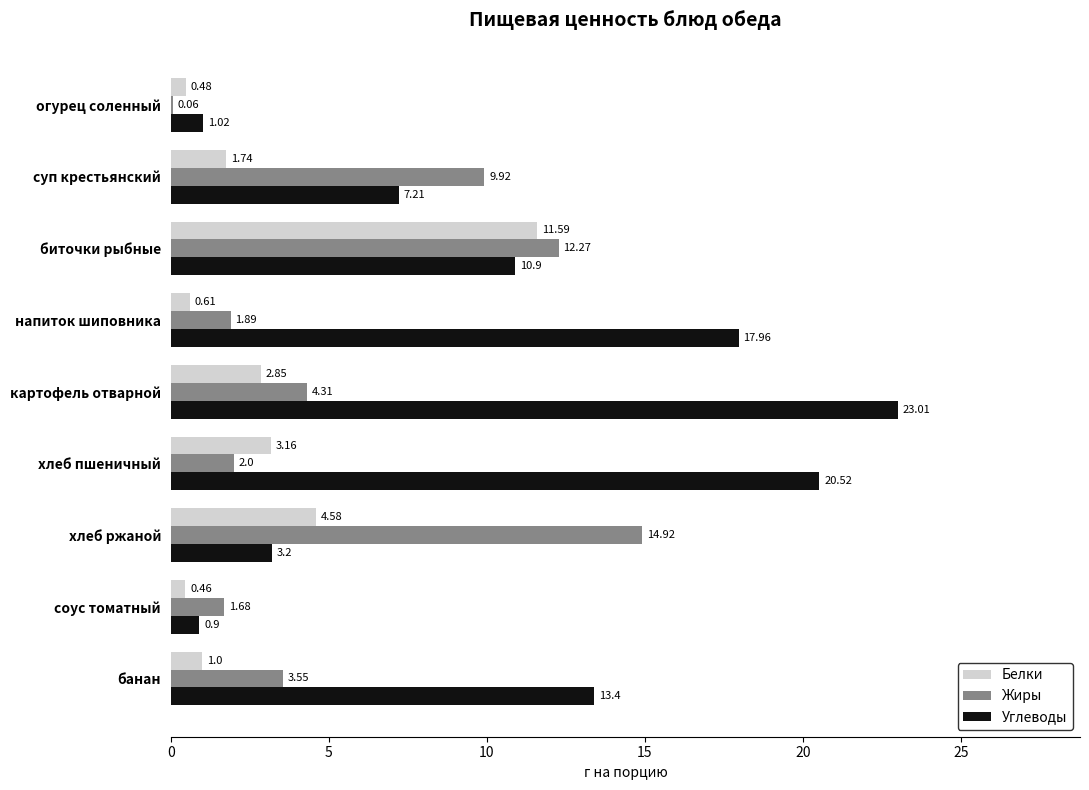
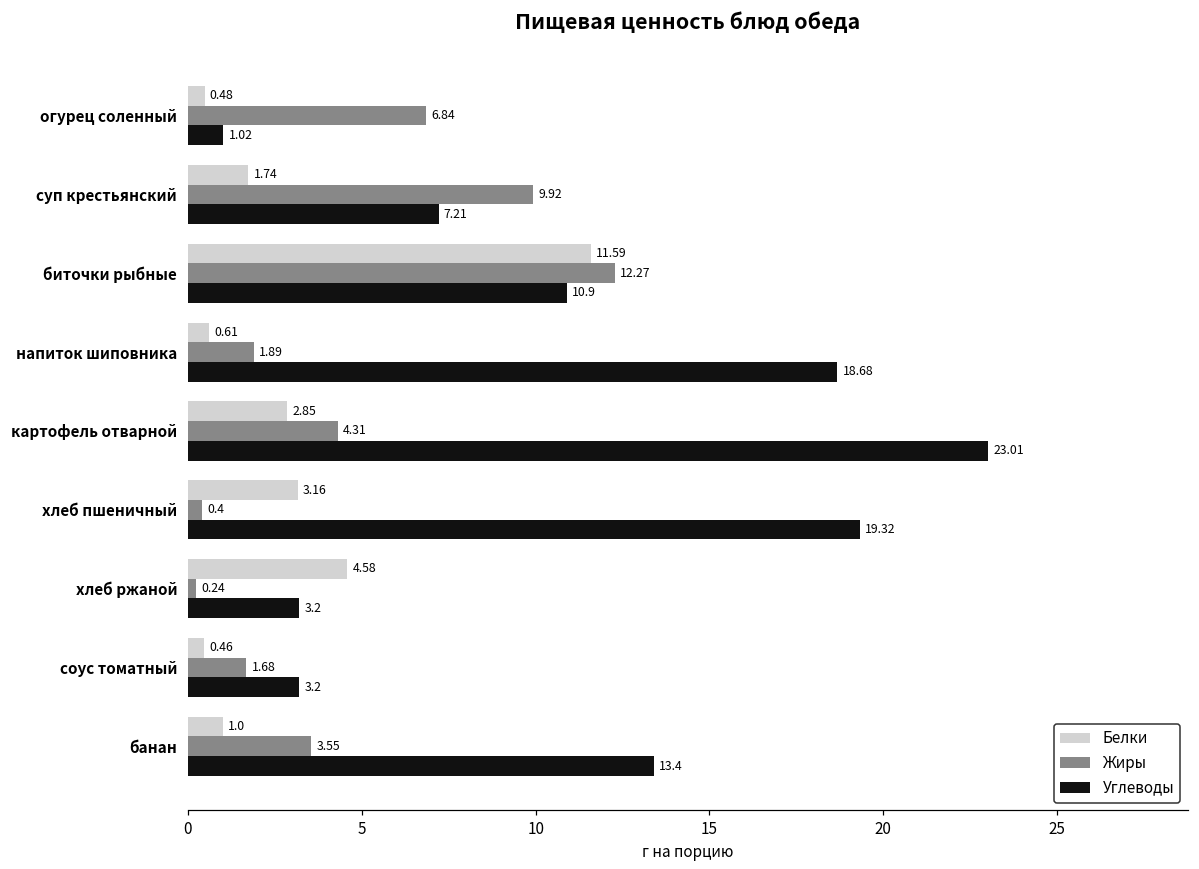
Жиры, огурец соленный: 0.06 -> 6.84
Углеводы, напиток шиповника: 17.96 -> 18.68
Жиры, хлеб пшеничный: 2.0 -> 0.4
Углеводы, хлеб пшеничный: 20.52 -> 19.32
Жиры, хлеб ржаной: 14.92 -> 0.24
Углеводы, соус томатный: 0.9 -> 3.2
